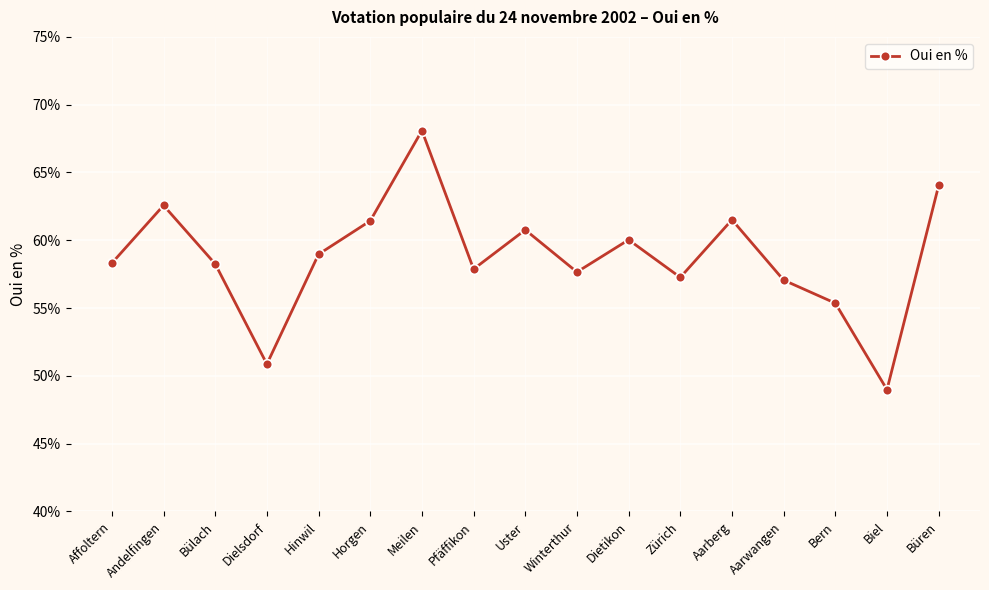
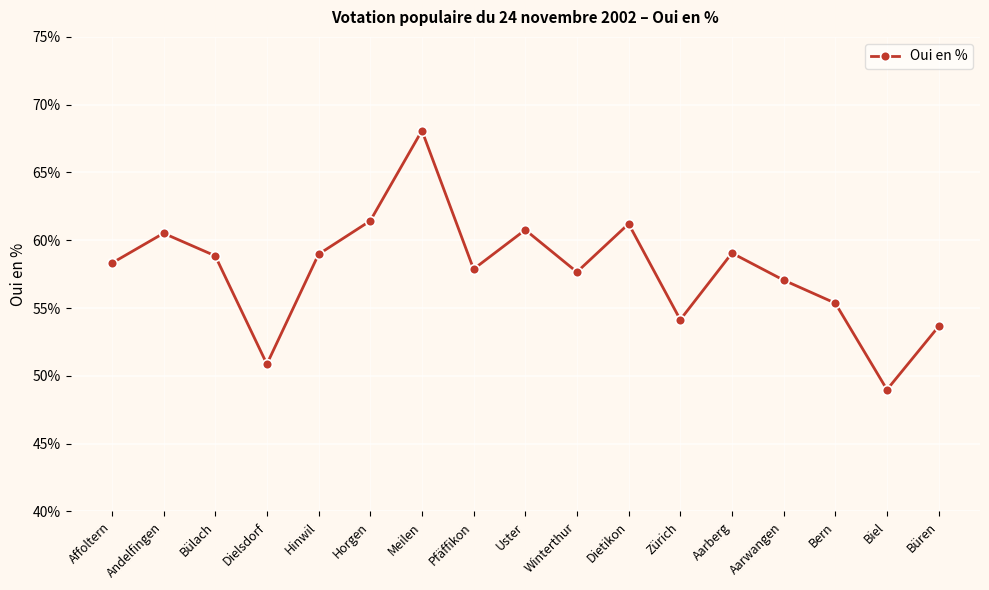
Andelfingen: 62.6% -> 60.5%
Bülach: 58.3% -> 58.9%
Dietikon: 60.0% -> 61.2%
Zürich: 57.3% -> 54.1%
Aarberg: 61.5% -> 59.1%
Büren: 64.0% -> 53.6%
